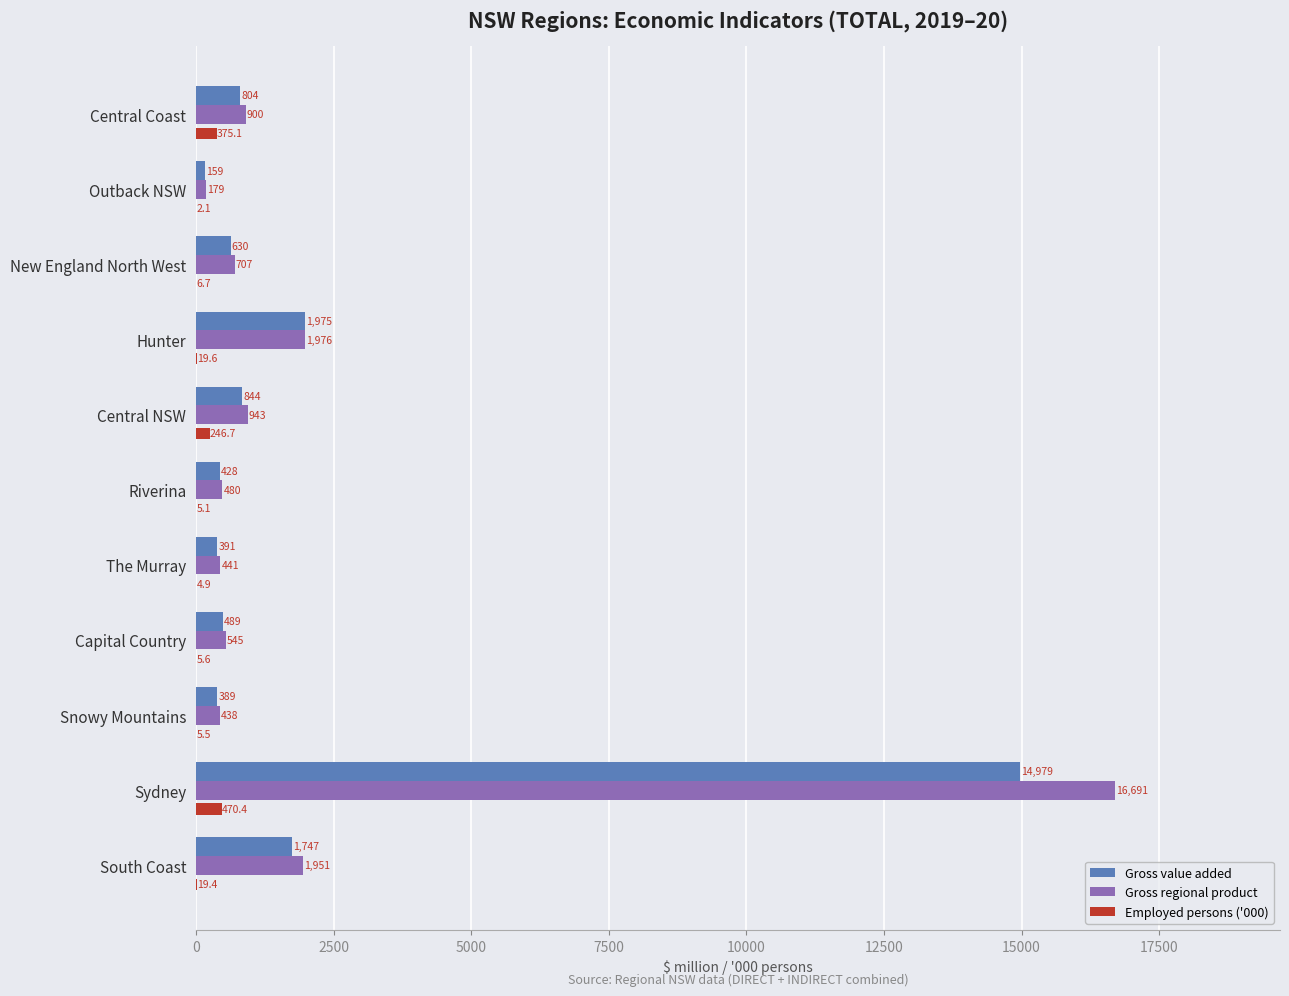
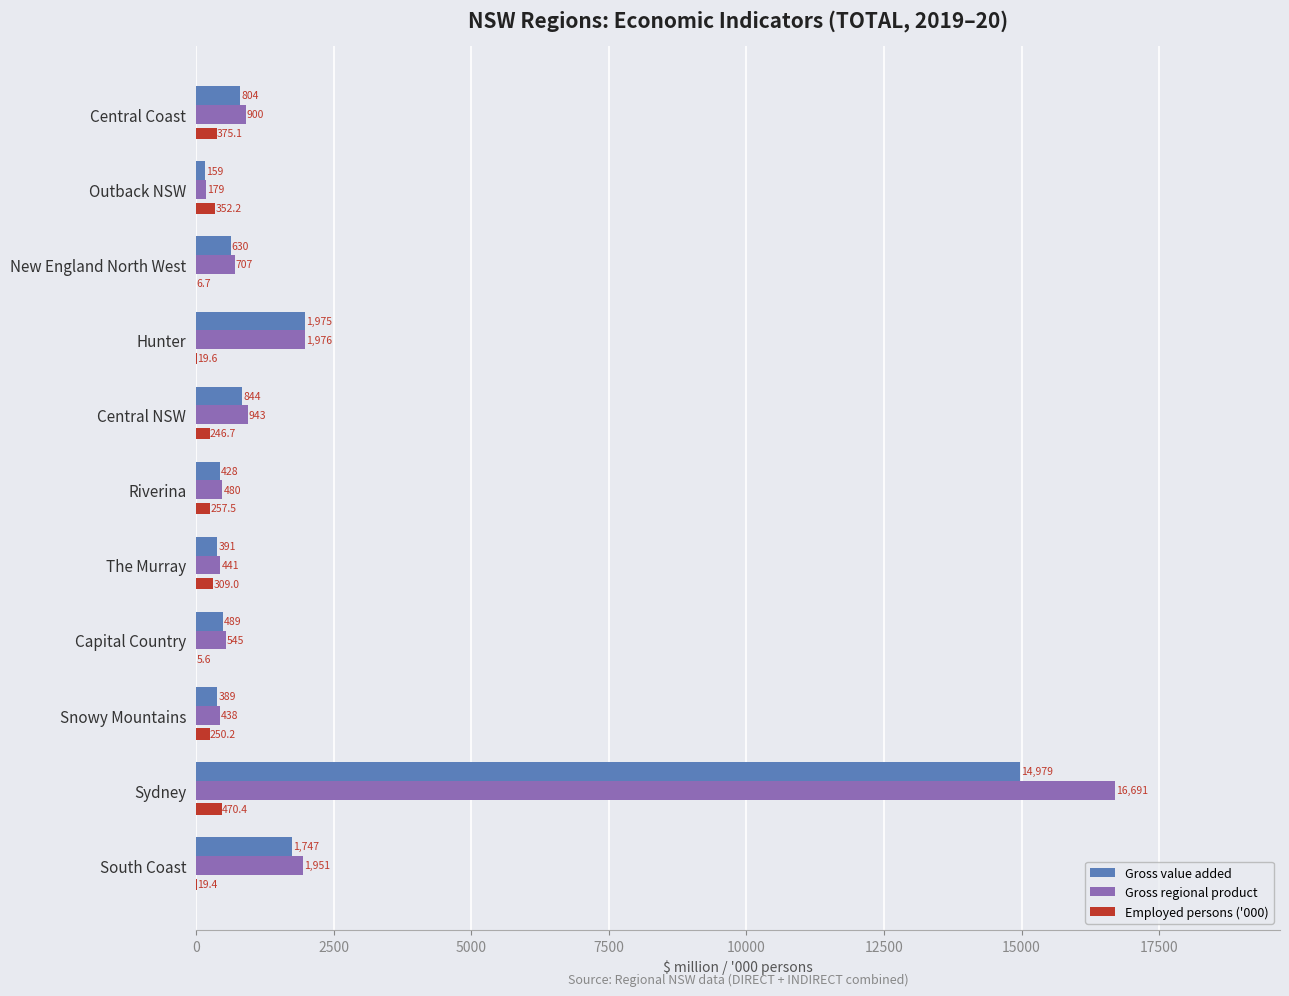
Employed persons ('000), Outback NSW: 2.1 -> 352.2
Employed persons ('000), Riverina: 5.1 -> 257.5
Employed persons ('000), The Murray: 4.9 -> 309.0
Employed persons ('000), Snowy Mountains: 5.5 -> 250.2
